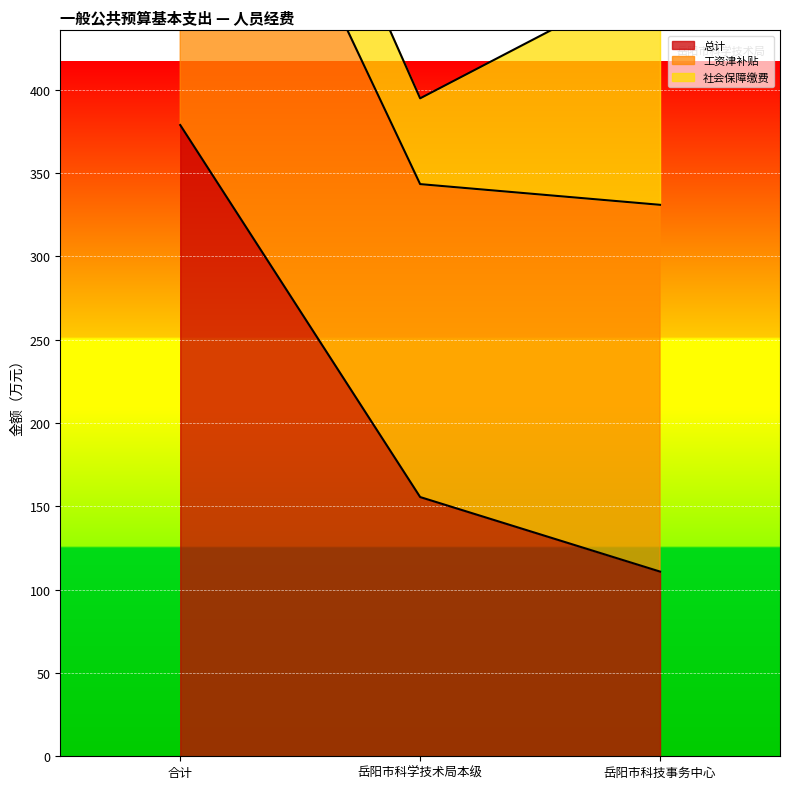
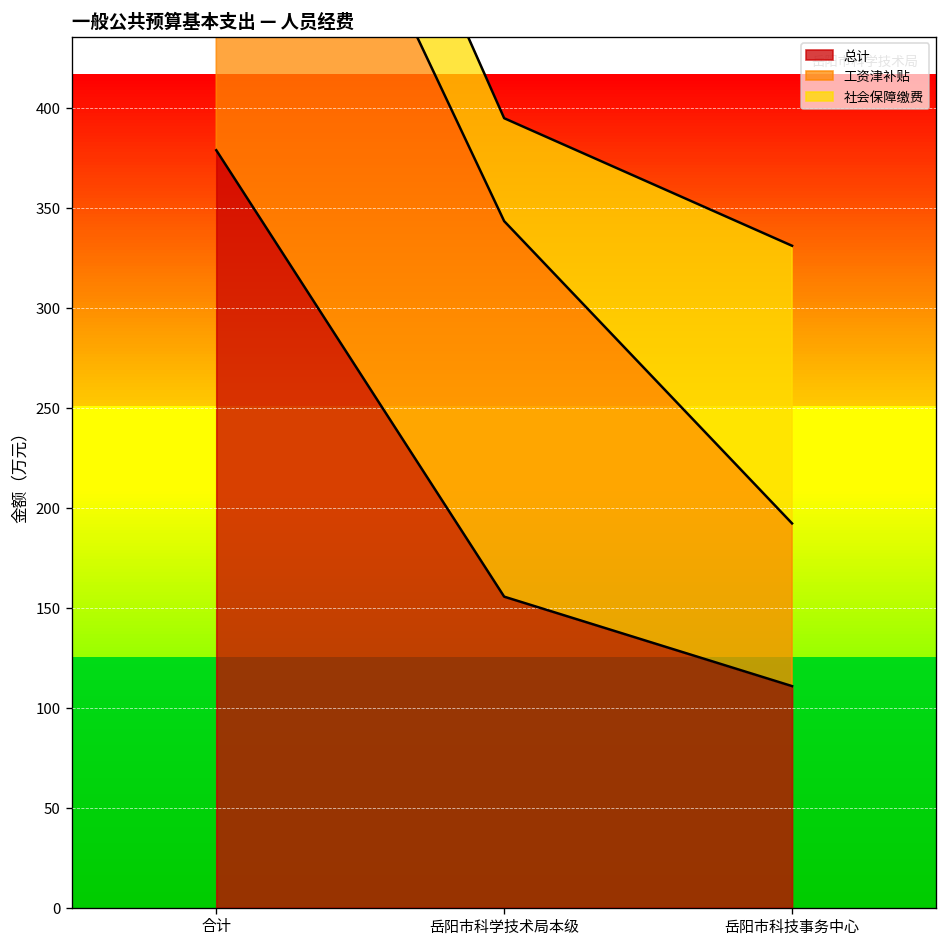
工资津补贴, 岳阳市科技事务中心: 220 -> 81
